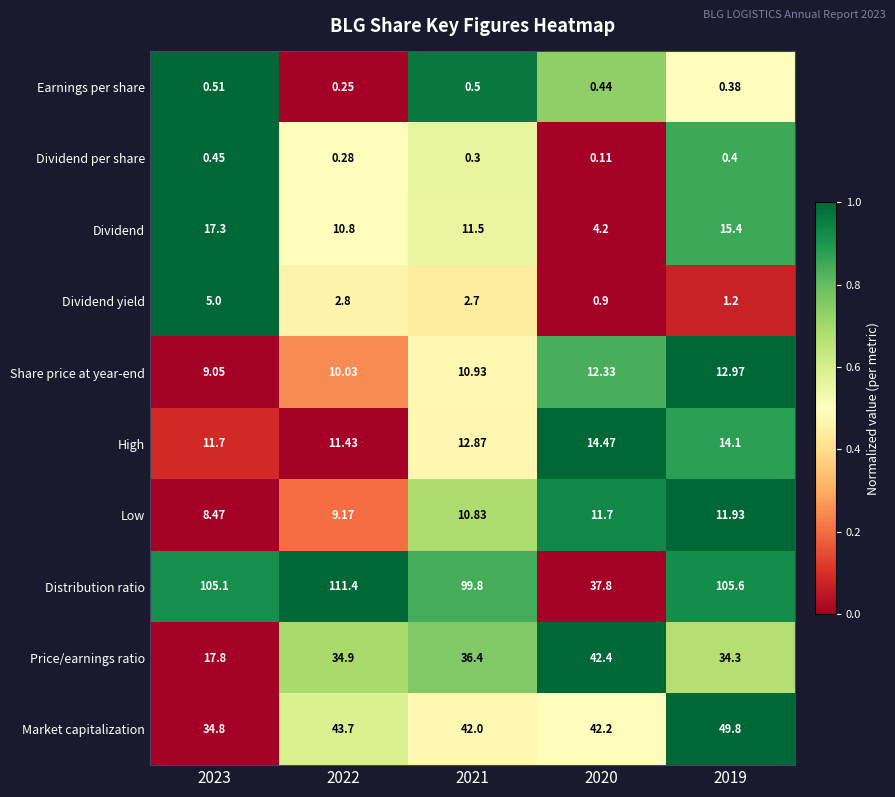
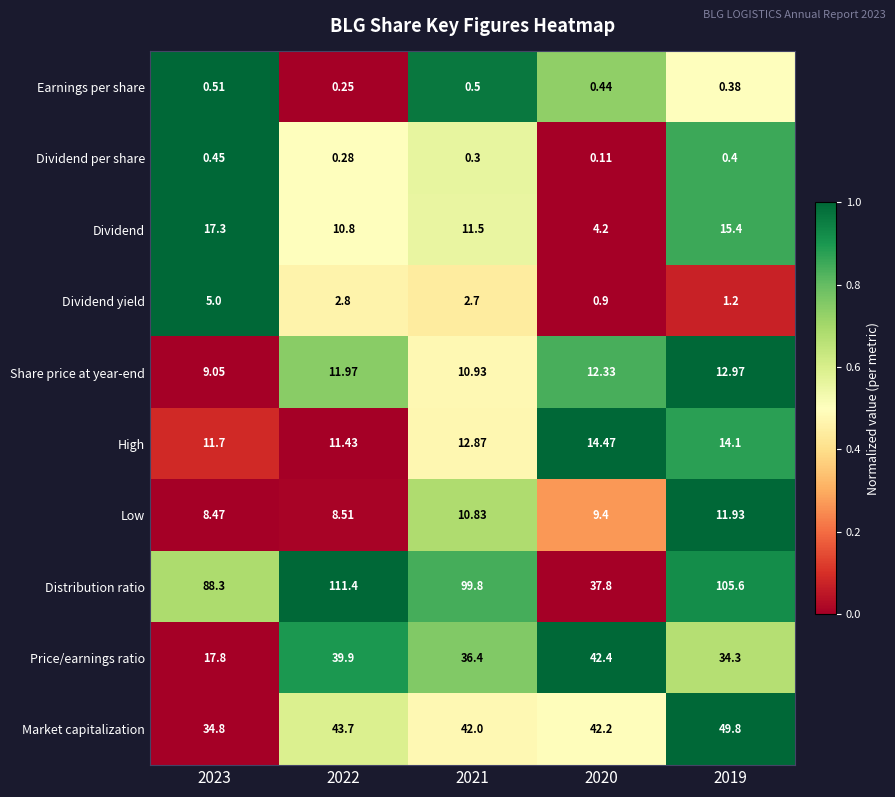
Share price at year-end, 2022: 10.03 -> 11.97
Low, 2022: 9.17 -> 8.51
Low, 2020: 11.7 -> 9.4
Distribution ratio, 2023: 105.1 -> 88.3
Price/earnings ratio, 2022: 34.9 -> 39.9
